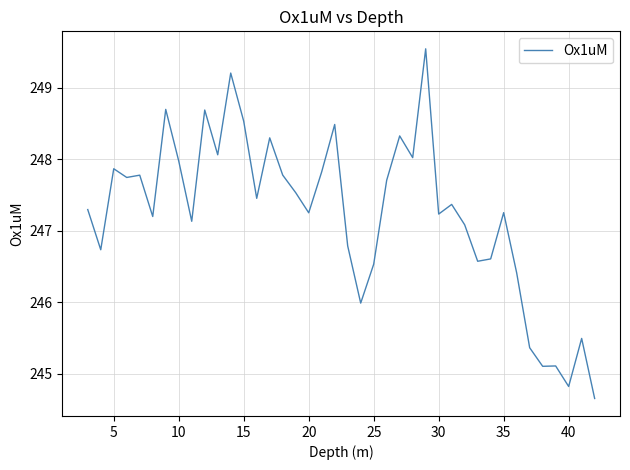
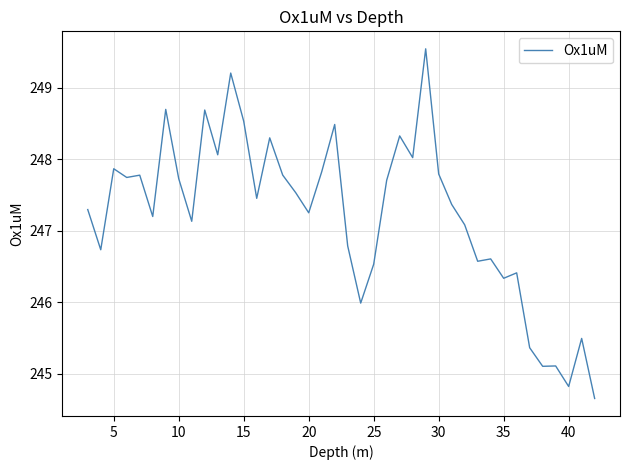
10: 248.0 -> 247.7
30: 247.2 -> 247.8
35: 247.3 -> 246.3
